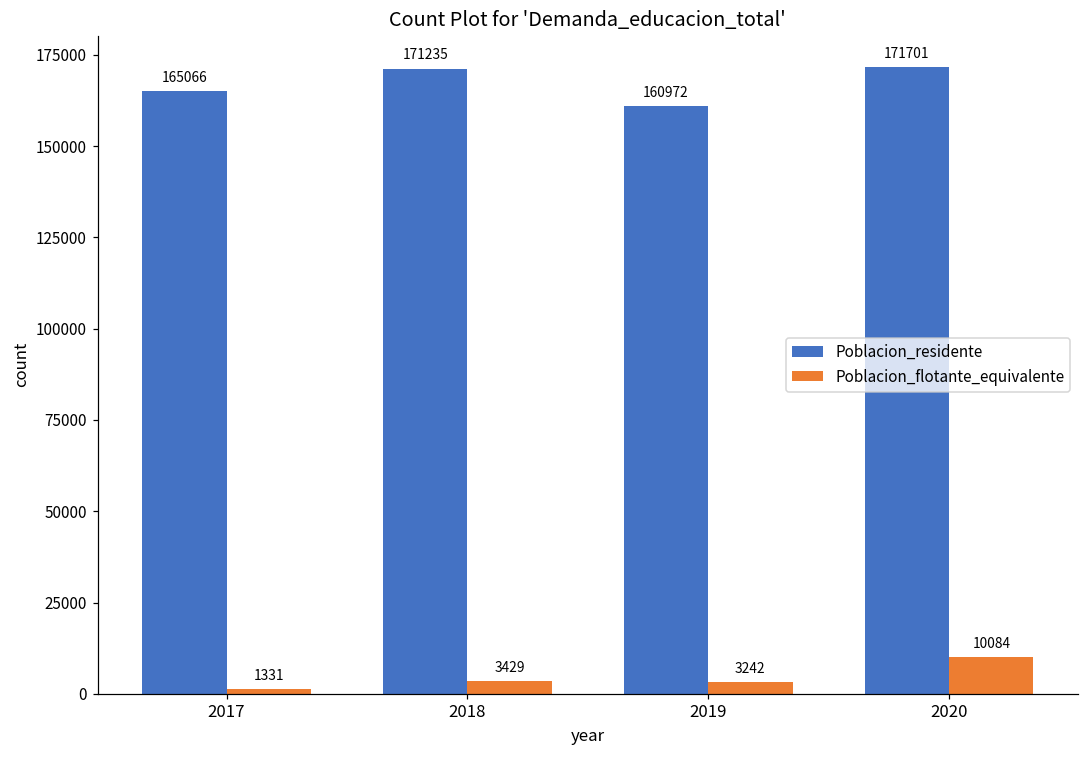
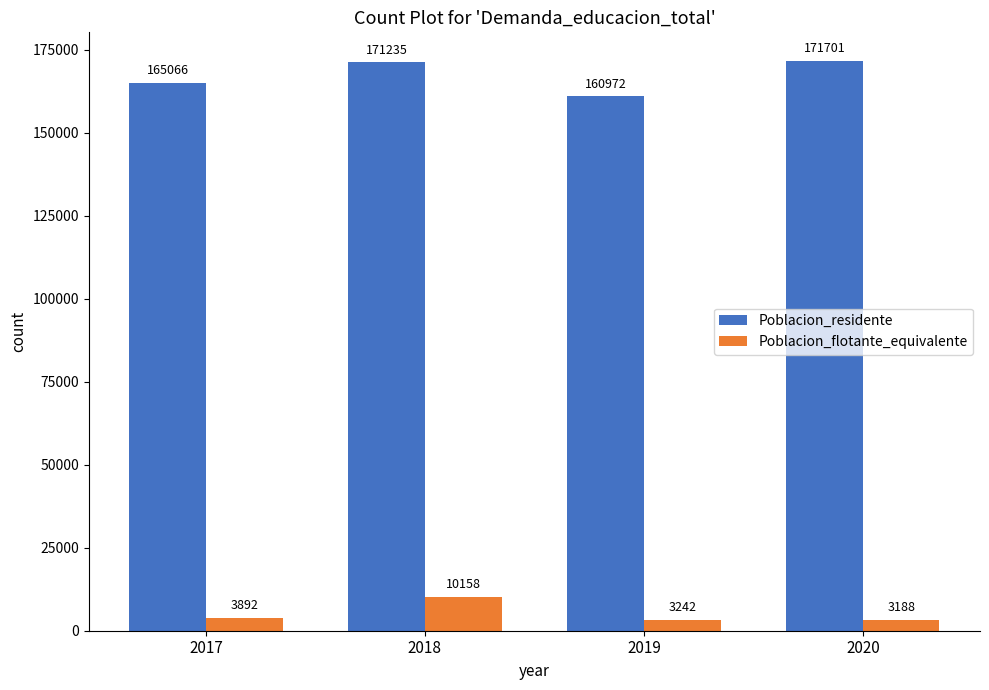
Poblacion_flotante_equivalente, 2017: 1331 -> 3892
Poblacion_flotante_equivalente, 2018: 3429 -> 10158
Poblacion_flotante_equivalente, 2020: 10084 -> 3188
